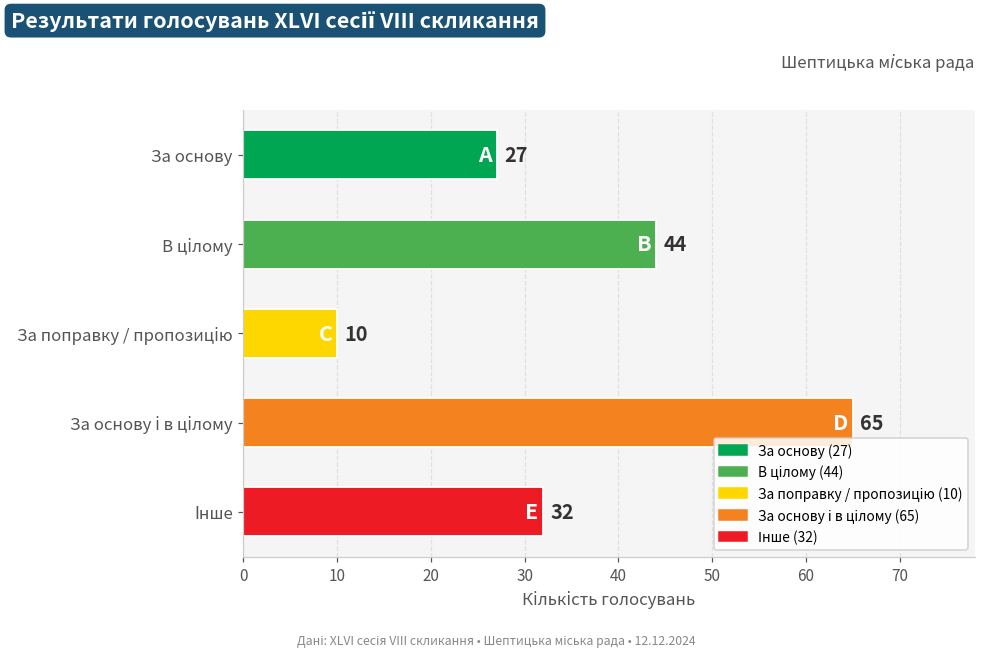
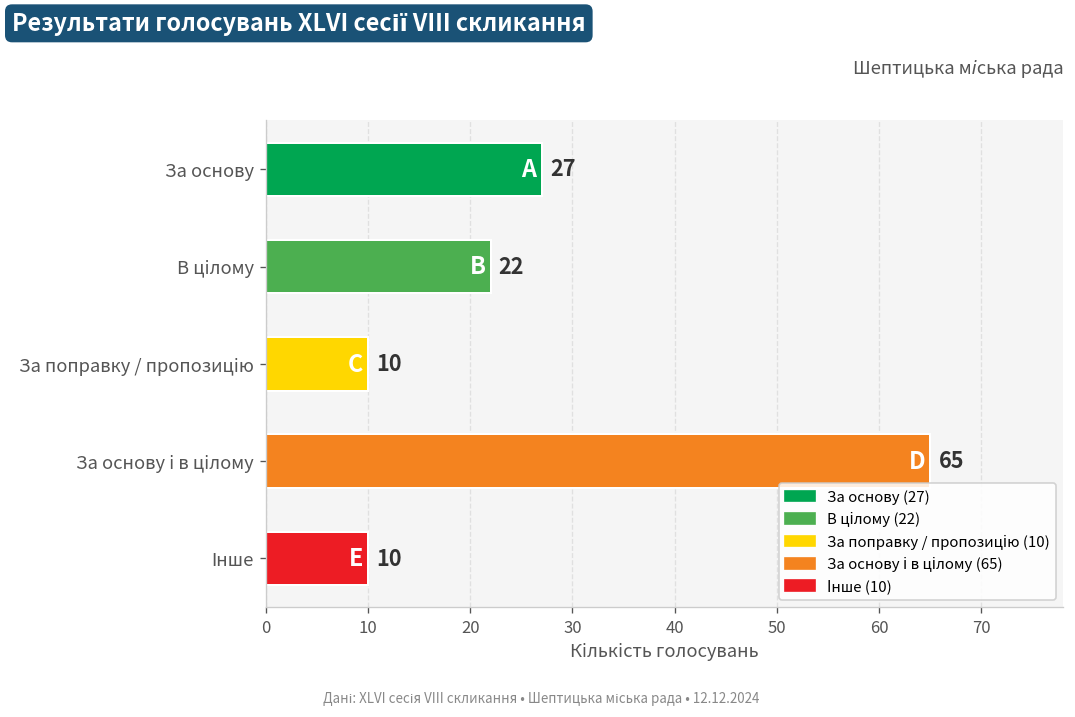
В цілому: 44 -> 22
Інше: 32 -> 10
